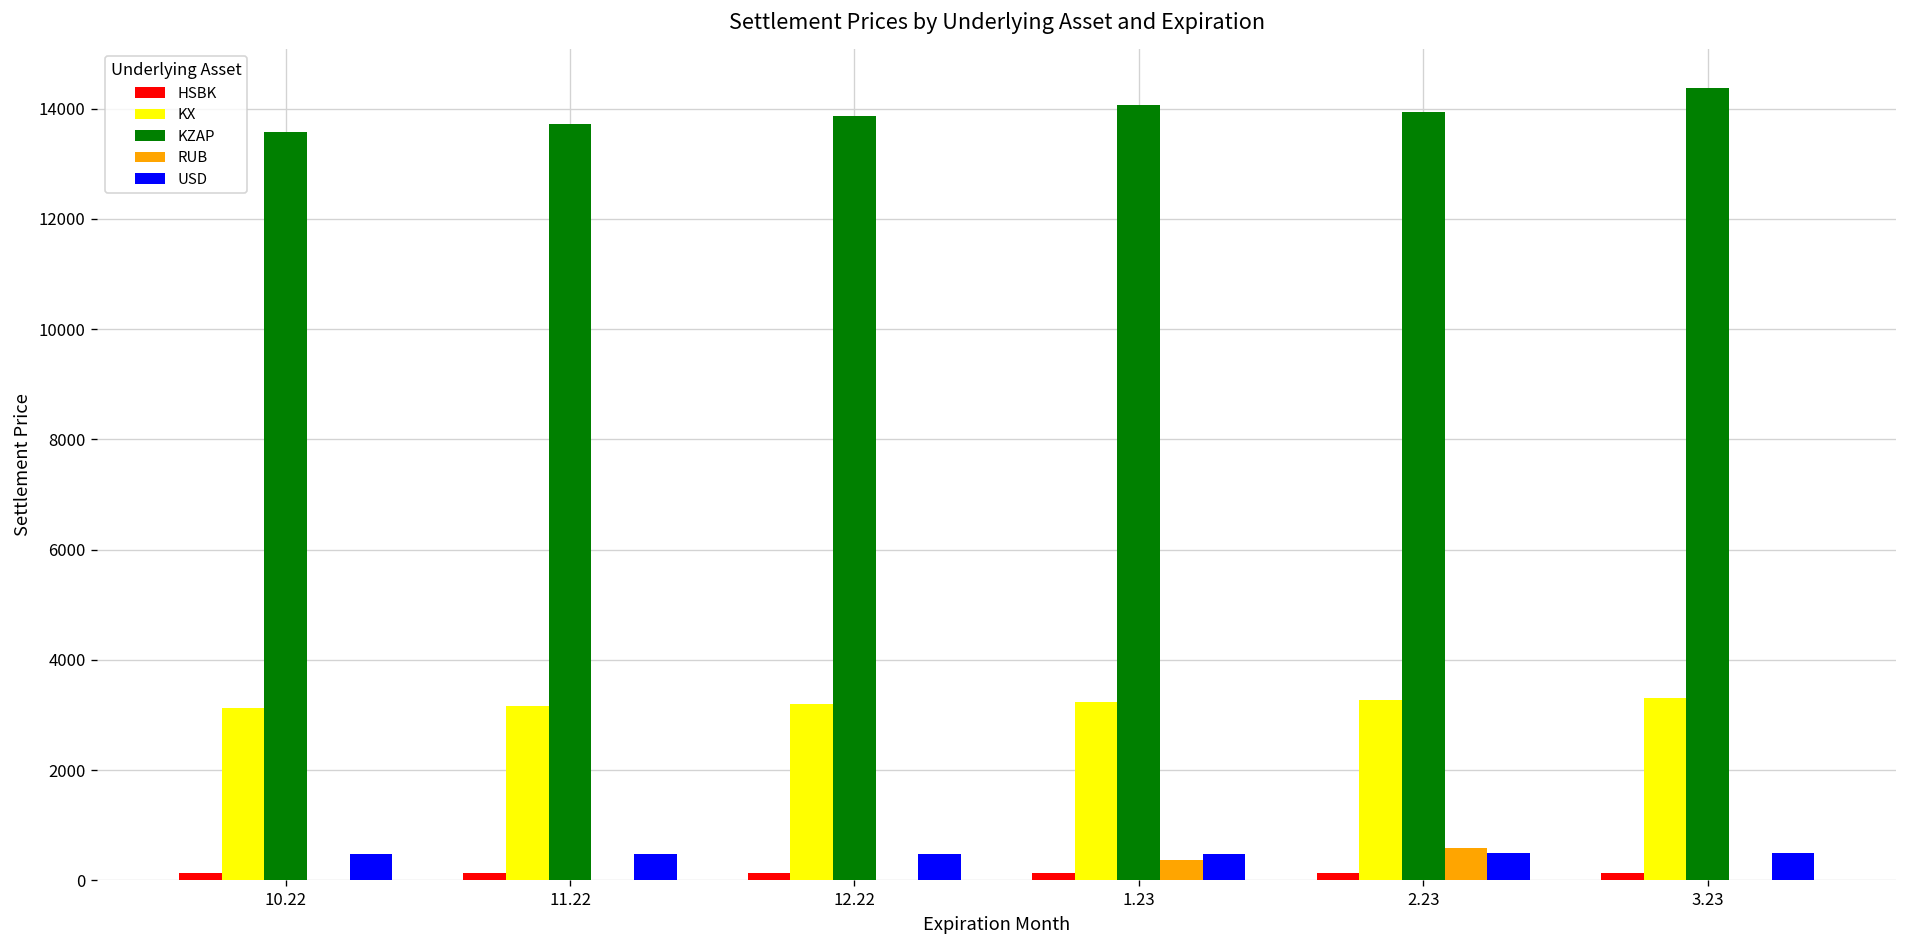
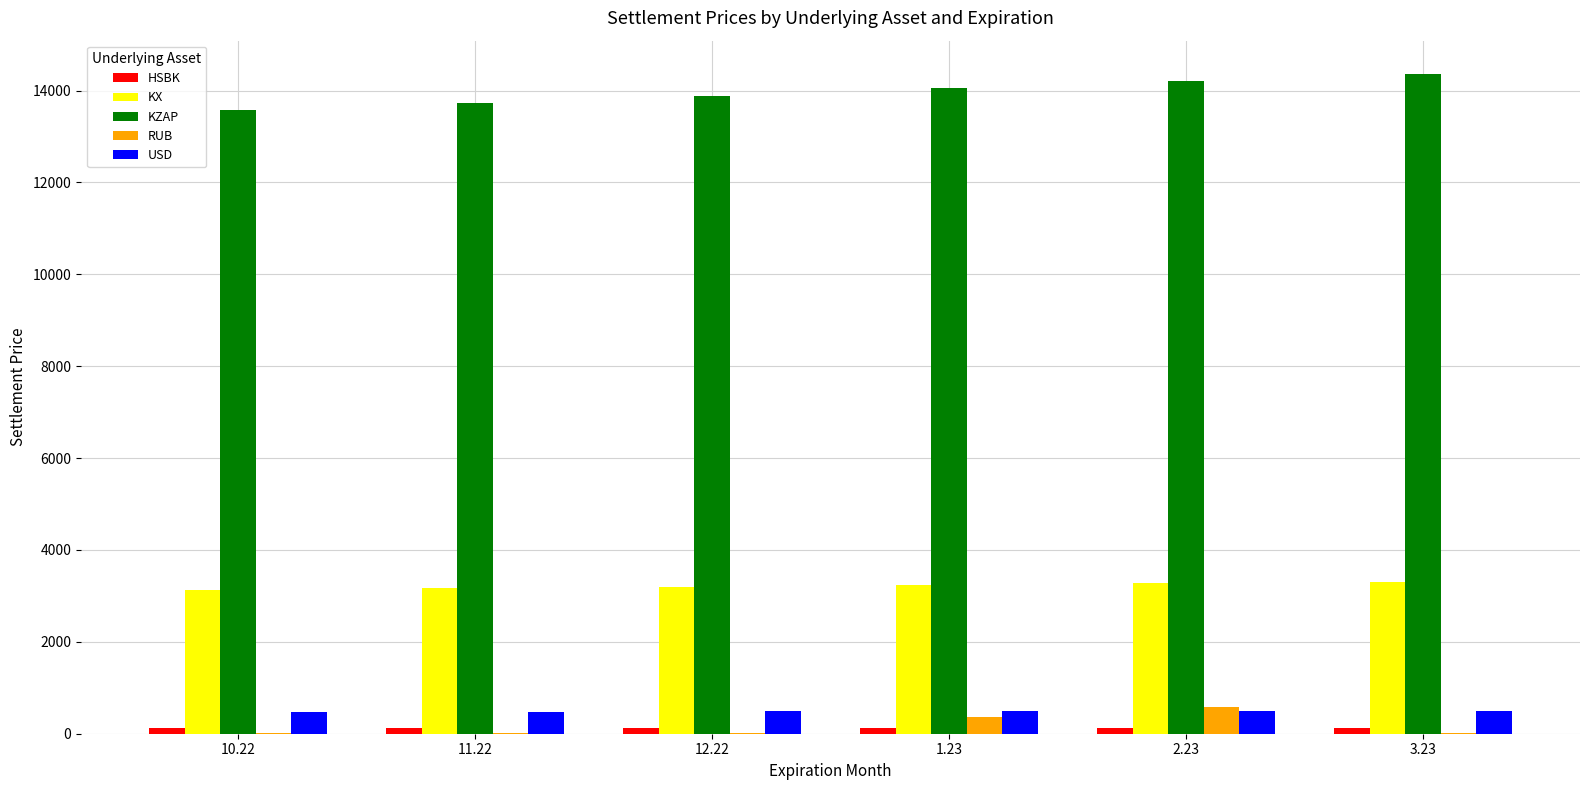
KZAP, 2.23: 13900 -> 14200
